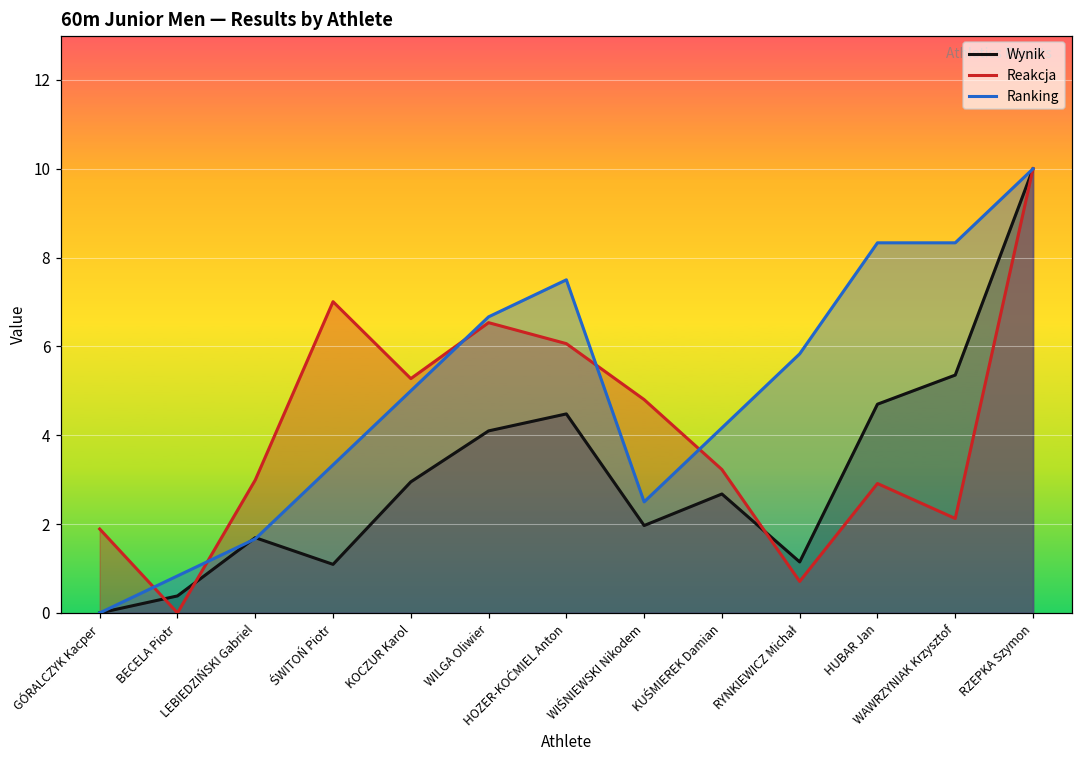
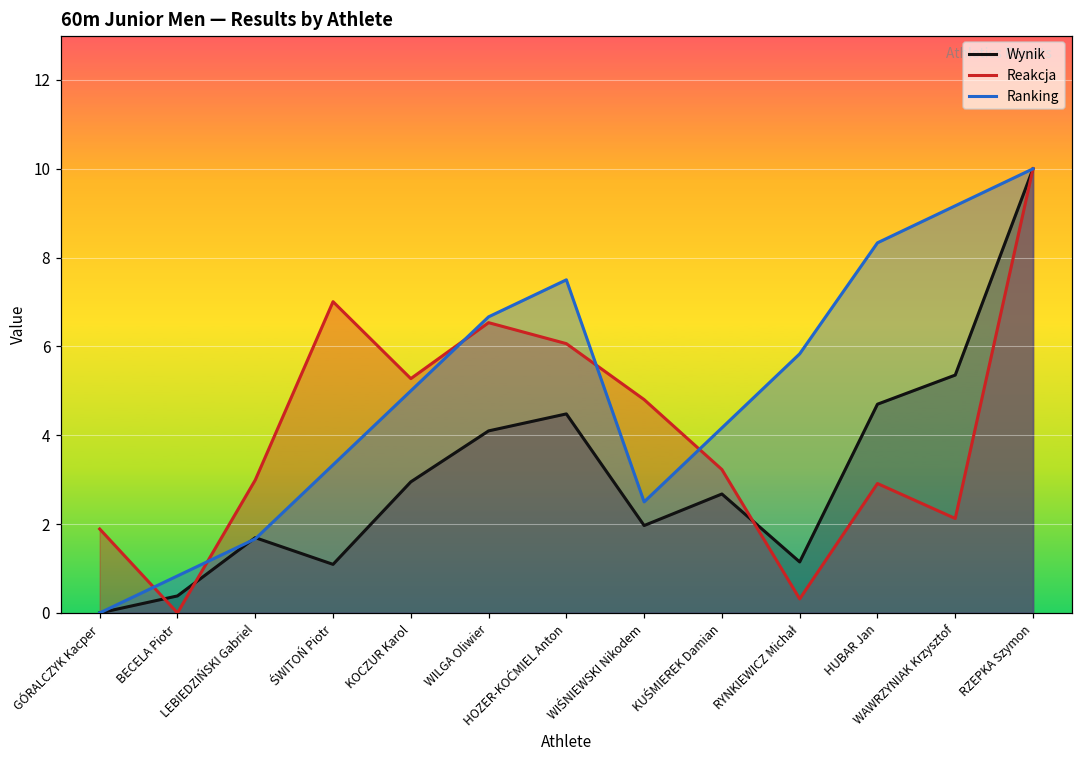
Reakcja, RYNKIEWICZ Michał: 0.7 -> 0.3
Ranking, WAWRZYNIAK Krzysztof: 8.3 -> 9.2
